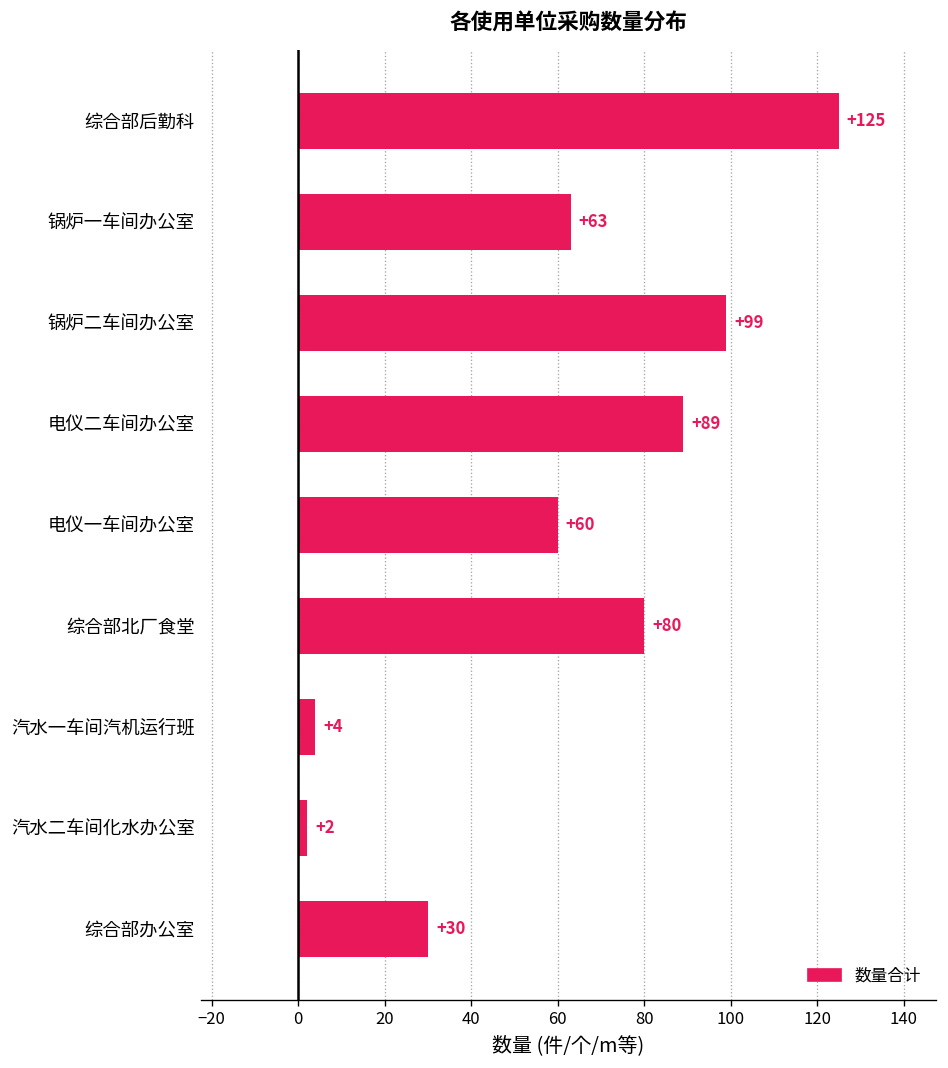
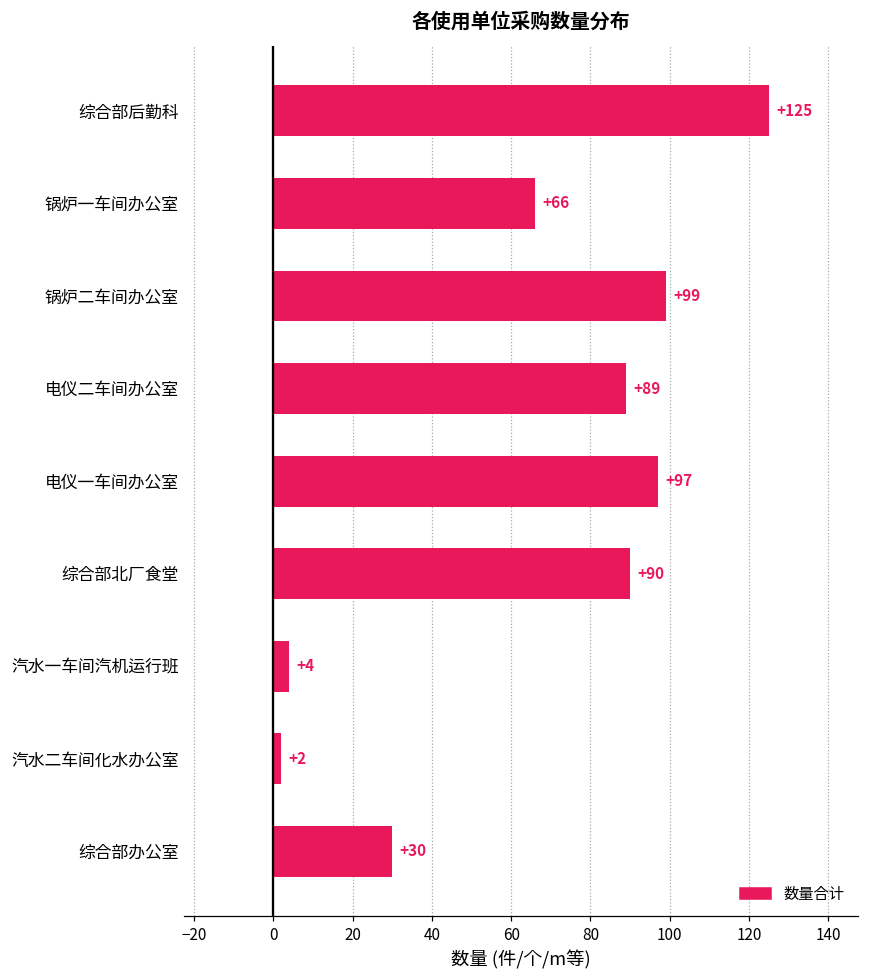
锅炉一车间办公室: +63 -> +66
电仪一车间办公室: +60 -> +97
综合部北厂食堂: +80 -> +90
